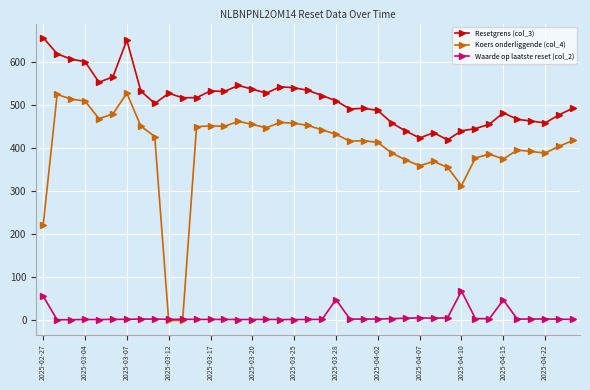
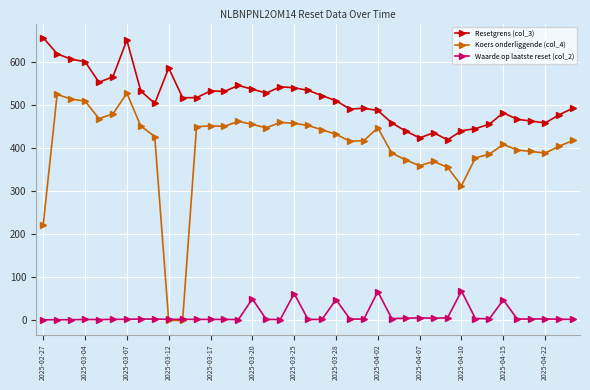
Waarde op laatste reset (col_2), 2025-02-27: 60 -> 0
Resetgrens (col_3), 2025-03-12: 530 -> 590
Waarde op laatste reset (col_2), 2025-03-20: 0 -> 50
Waarde op laatste reset (col_2), 2025-03-25: 0 -> 60
Koers onderliggende (col_4), 2025-04-02: 410 -> 450
Waarde op laatste reset (col_2), 2025-04-02: 0 -> 70
Koers onderliggende (col_4), 2025-04-15: 370 -> 410
